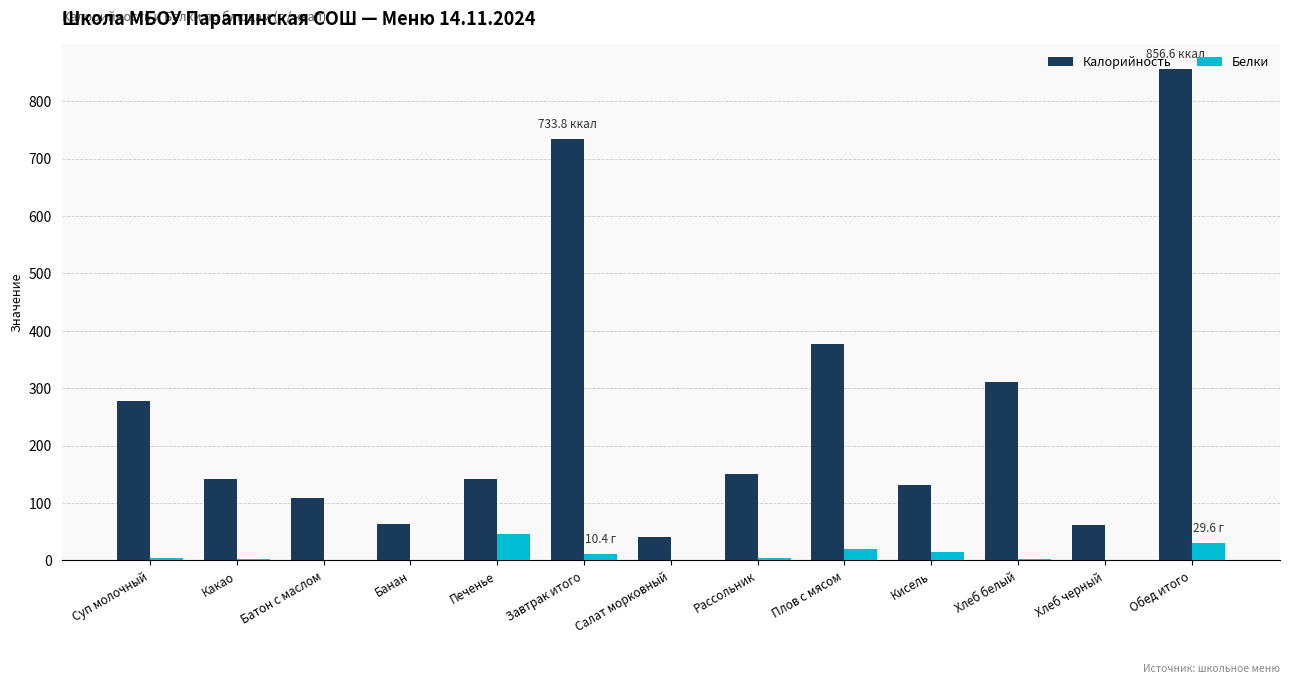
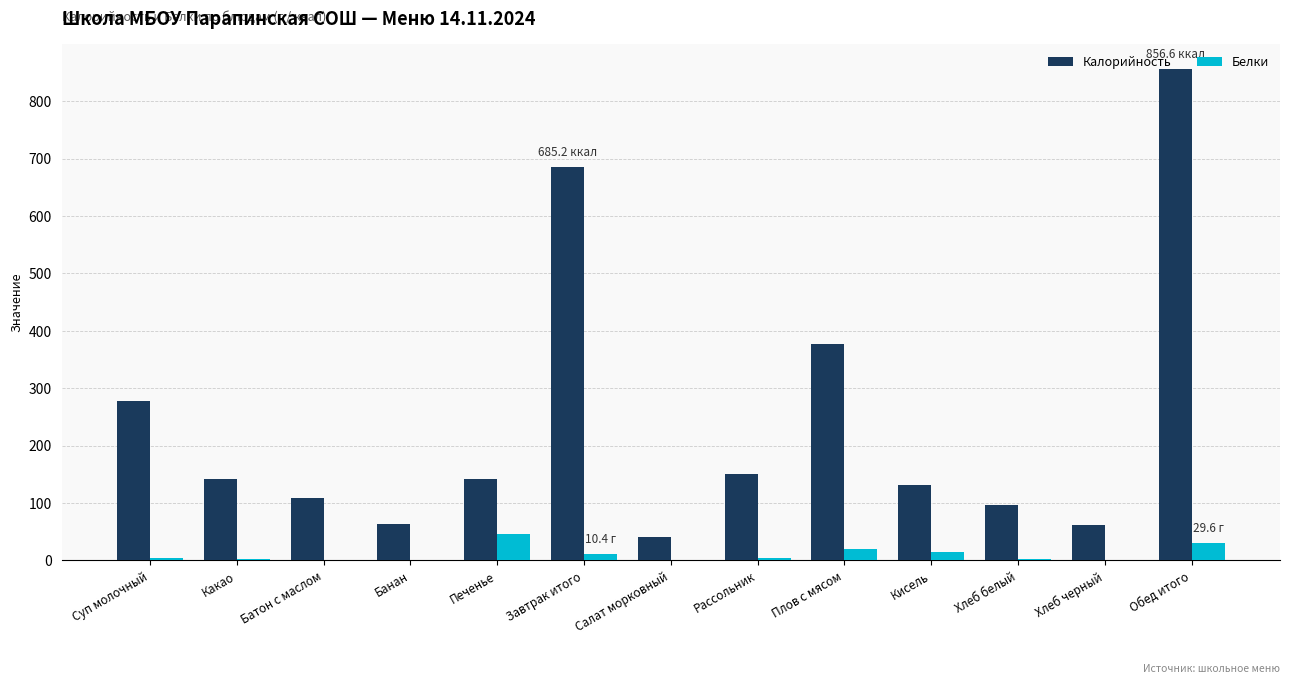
Калорийность, Завтрак итого: 733.8 -> 685.2
Калорийность, Хлеб белый: 310 -> 100
